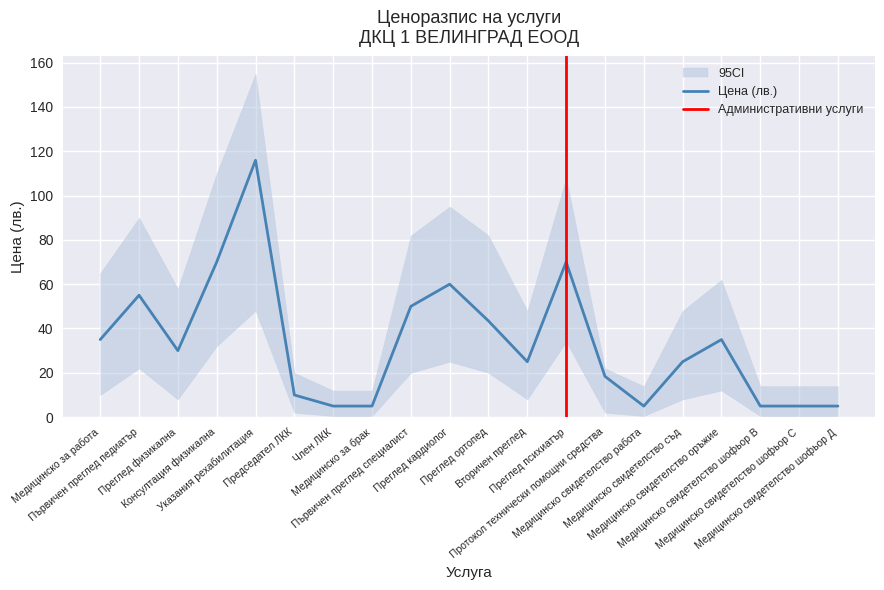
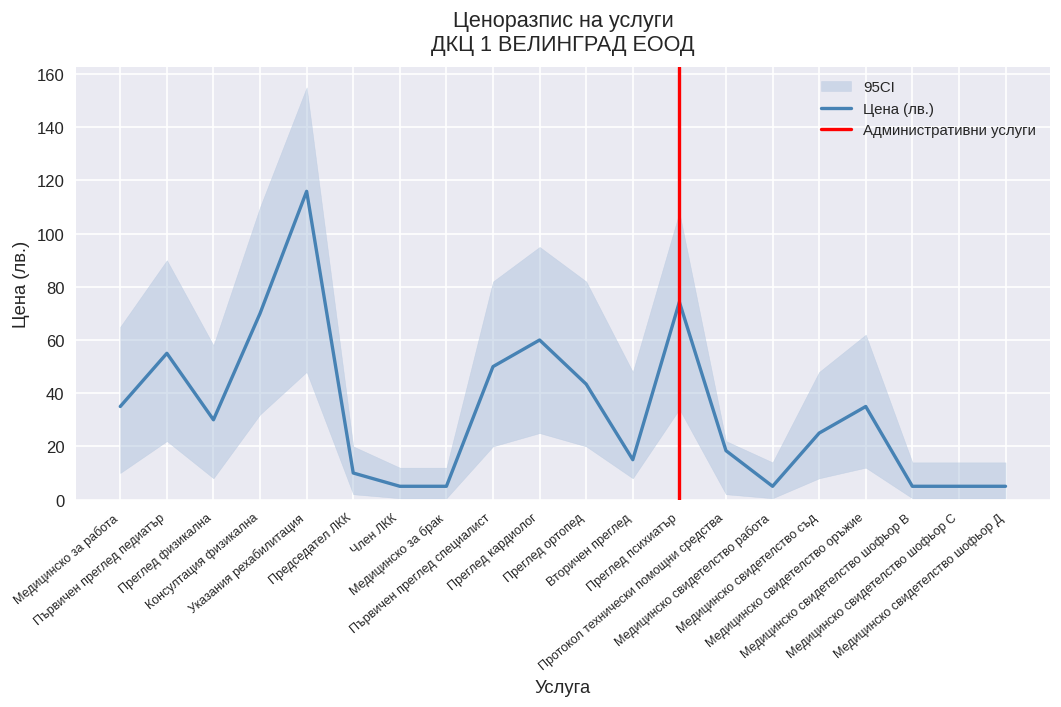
Цена (лв.), Вторичен преглед: 25 -> 15
Цена (лв.), Преглед психиатър: 70 -> 74
